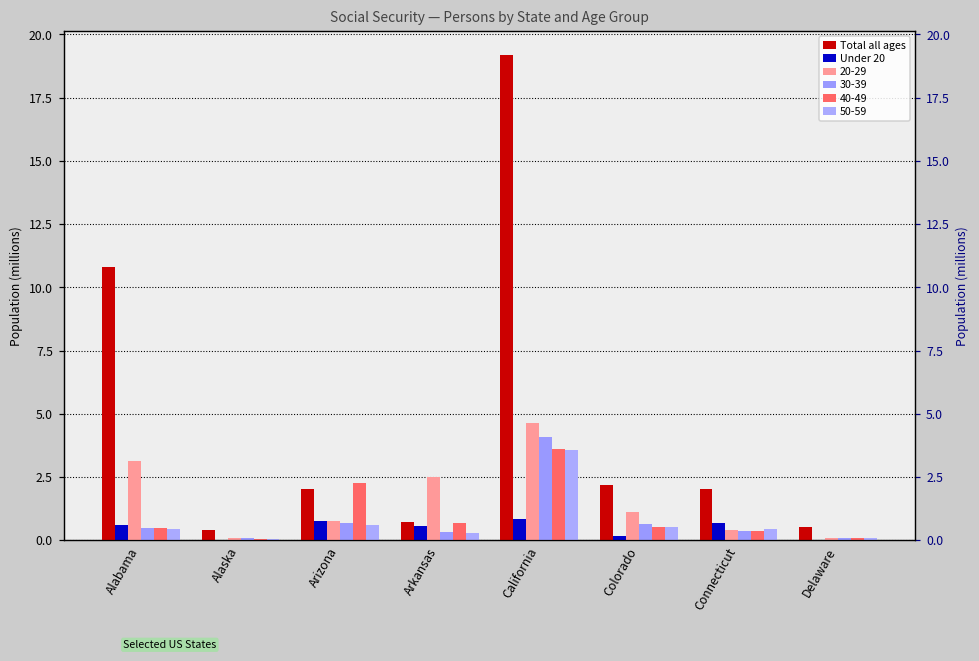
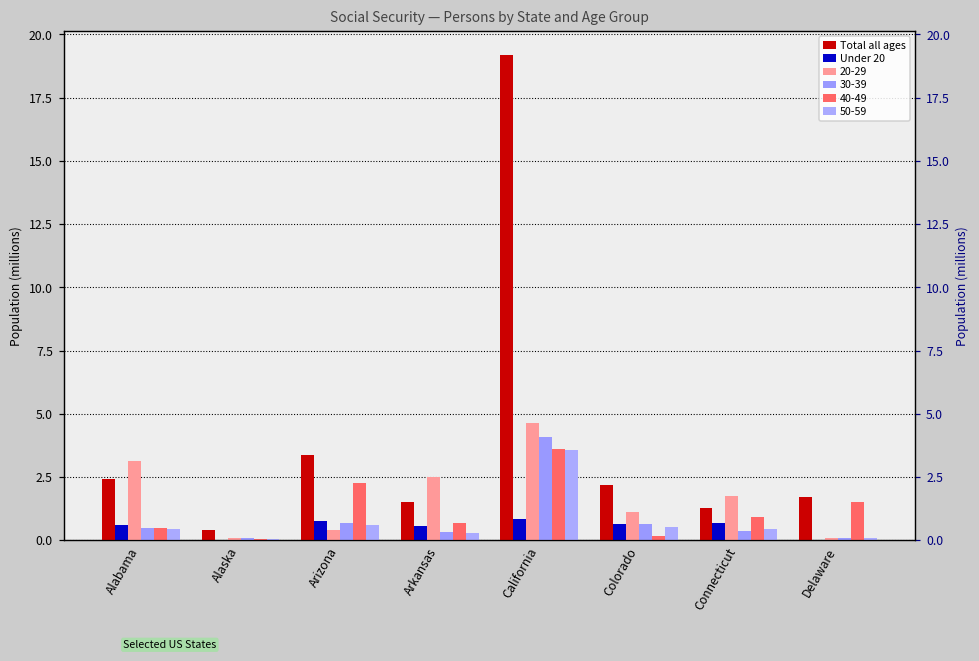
Total all ages, Alabama: 10.8 -> 2.4
Total all ages, Arizona: 2.0 -> 3.4
20-29, Arizona: 0.8 -> 0.4
Total all ages, Arkansas: 0.7 -> 1.5
Under 20, Colorado: 0.2 -> 0.7
40-49, Colorado: 0.5 -> 0.2
Total all ages, Connecticut: 2.0 -> 1.3
20-29, Connecticut: 0.4 -> 1.7
40-49, Connecticut: 0.4 -> 0.9
Total all ages, Delaware: 0.5 -> 1.7
40-49, Delaware: 0.1 -> 1.5
